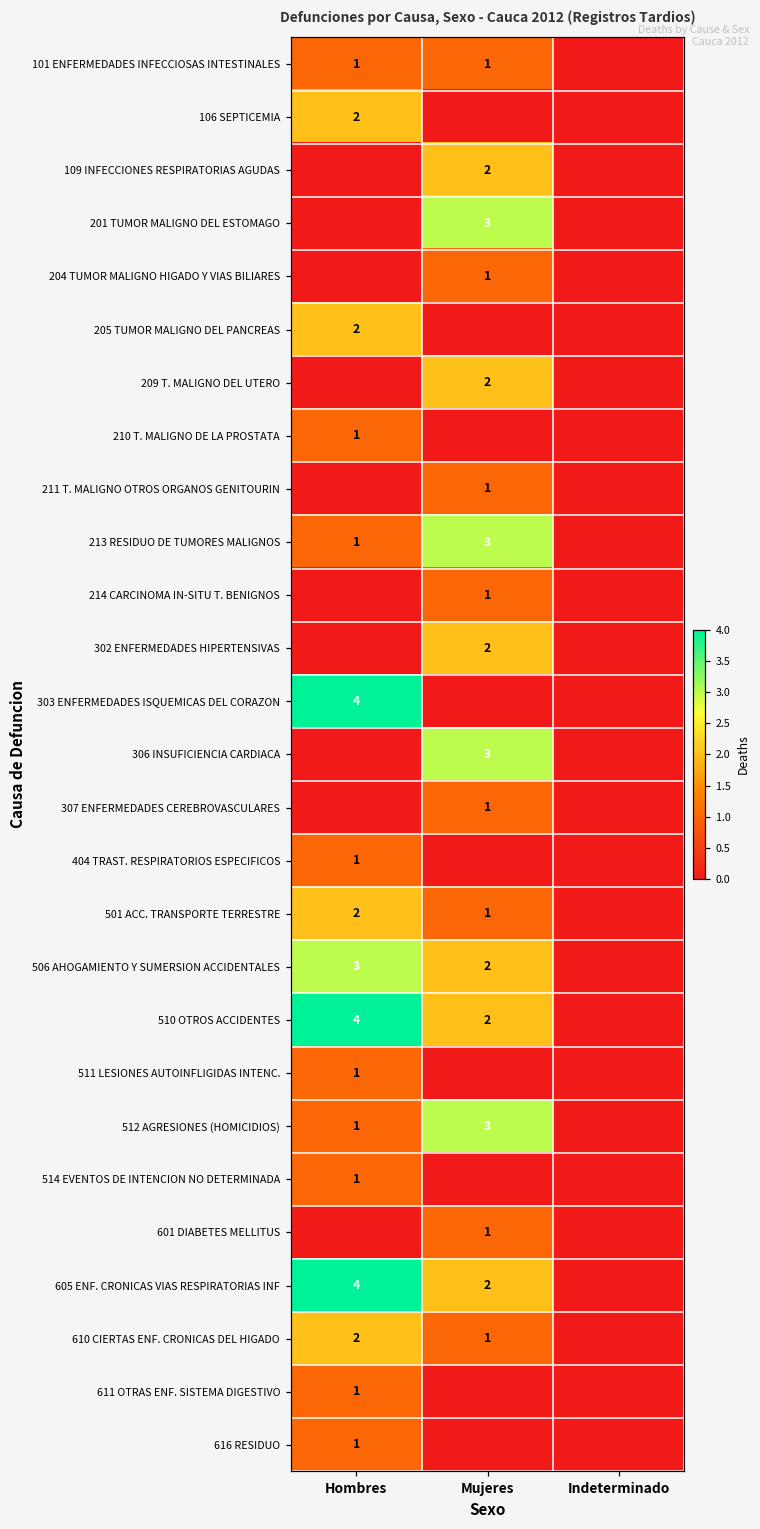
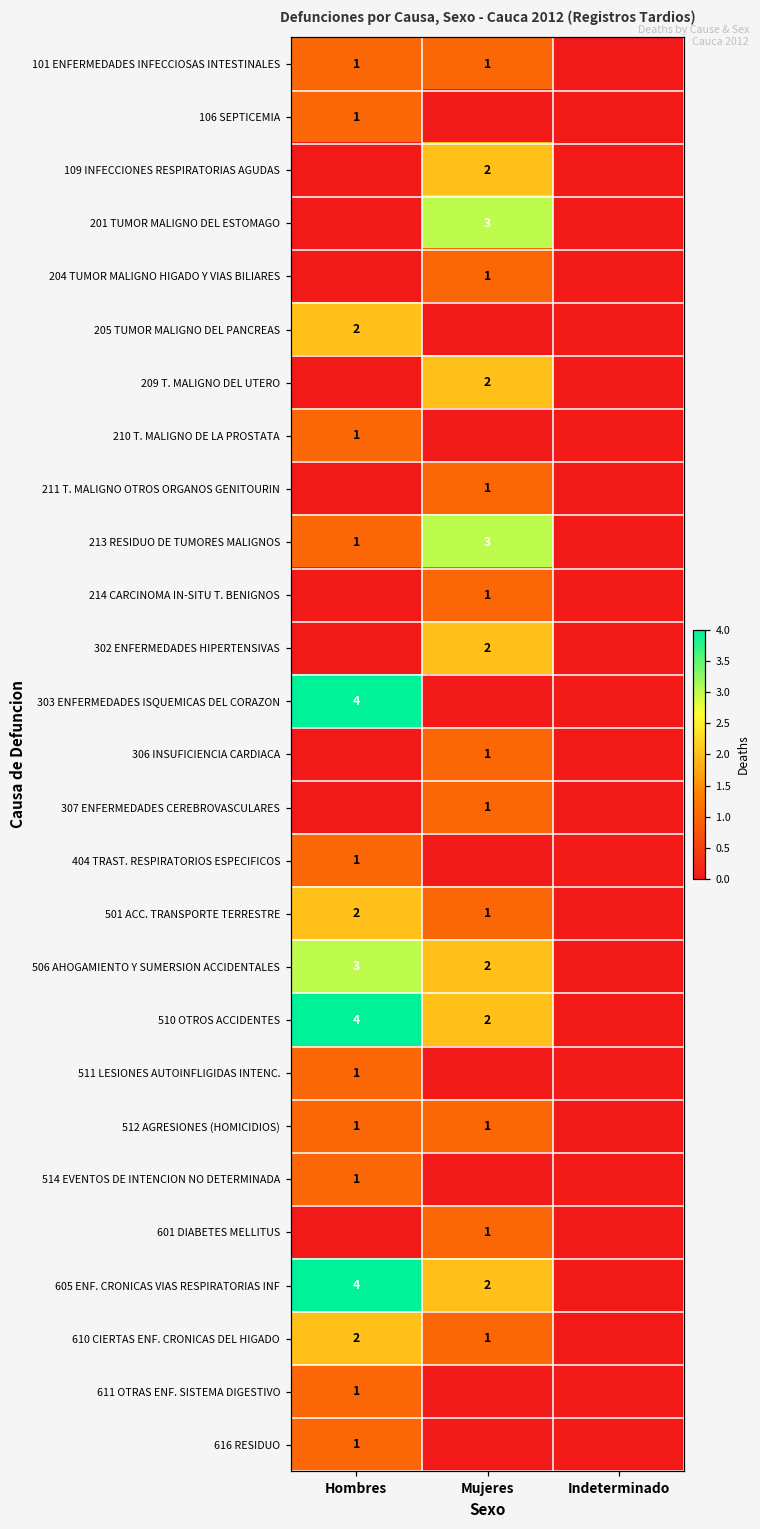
106 SEPTICEMIA, Hombres: 2 -> 1
306 INSUFICIENCIA CARDIACA, Mujeres: 3 -> 1
512 AGRESIONES (HOMICIDIOS), Mujeres: 3 -> 1
